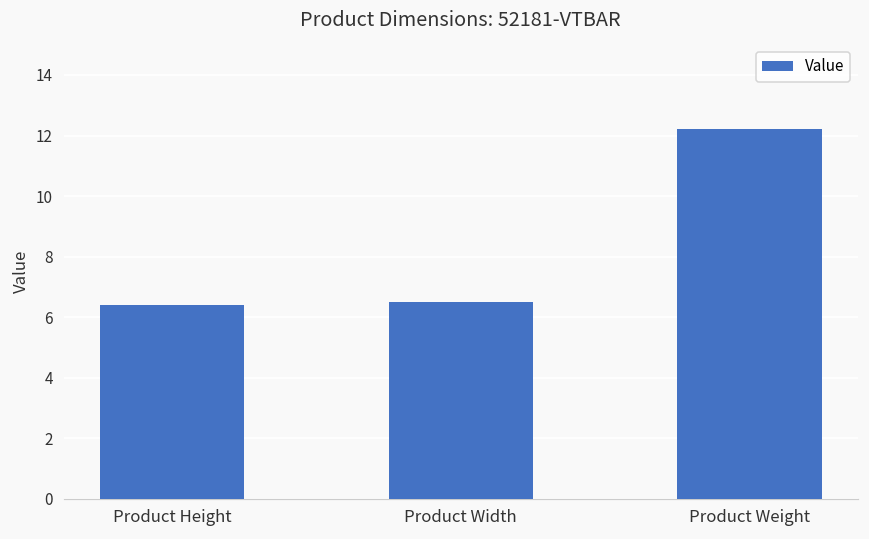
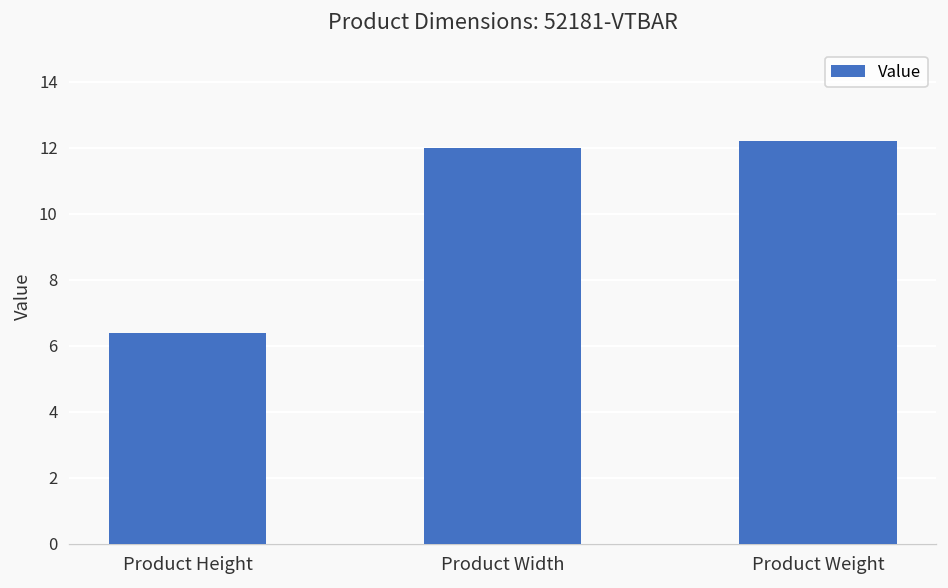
Product Width: 6.5 -> 12.0
